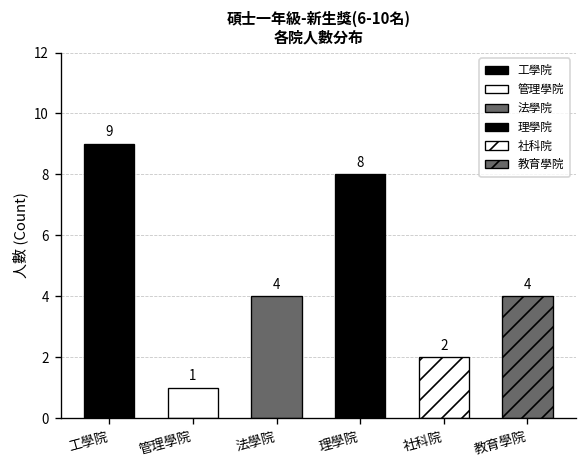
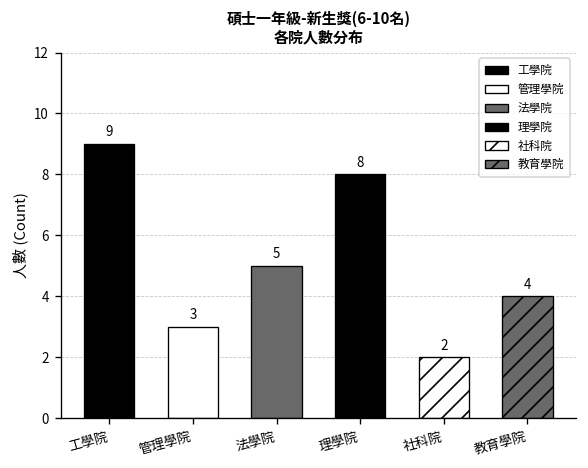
管理學院: 1 -> 3
法學院: 4 -> 5
